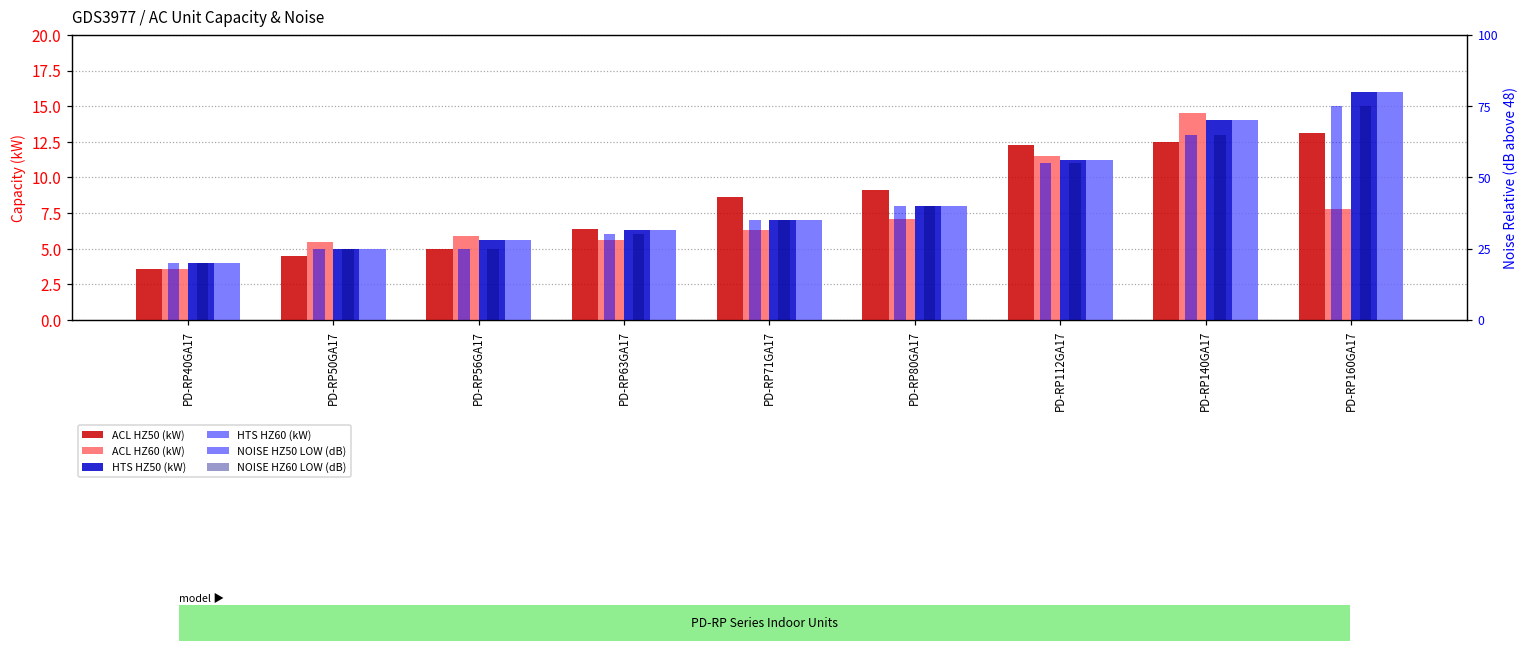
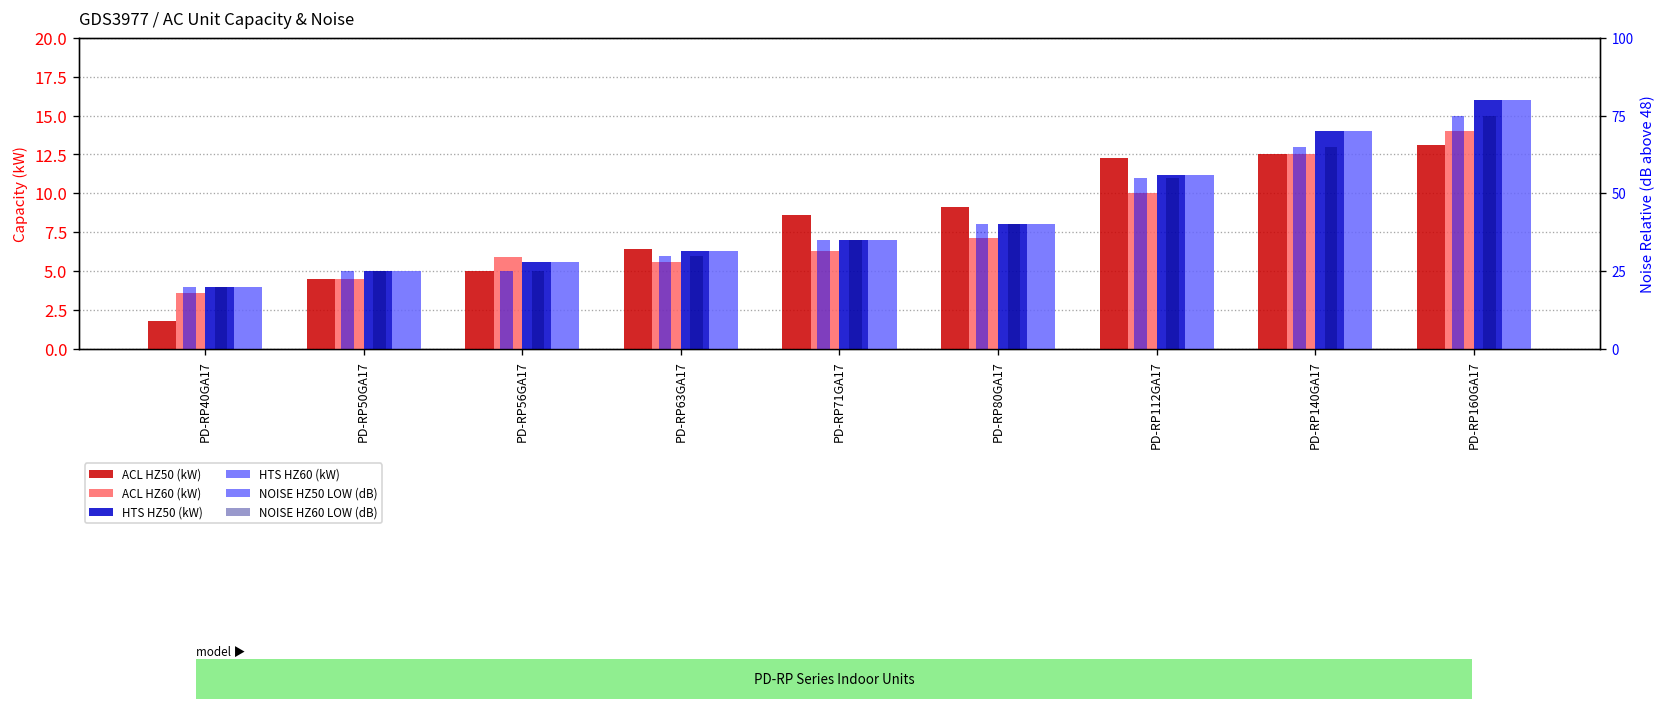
ACL HZ50 (kW), PD-RP40GA17: 3.6 -> 1.8
ACL HZ60 (kW), PD-RP50GA17: 5.5 -> 4.5
ACL HZ60 (kW), PD-RP112GA17: 11.5 -> 10.0
ACL HZ60 (kW), PD-RP140GA17: 14.5 -> 12.5
ACL HZ60 (kW), PD-RP160GA17: 7.8 -> 14.0
